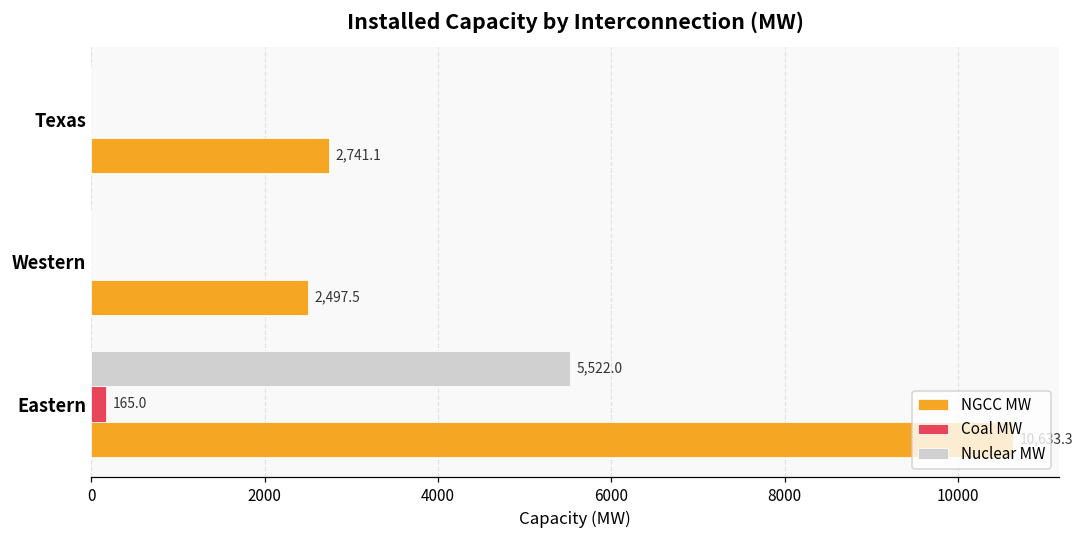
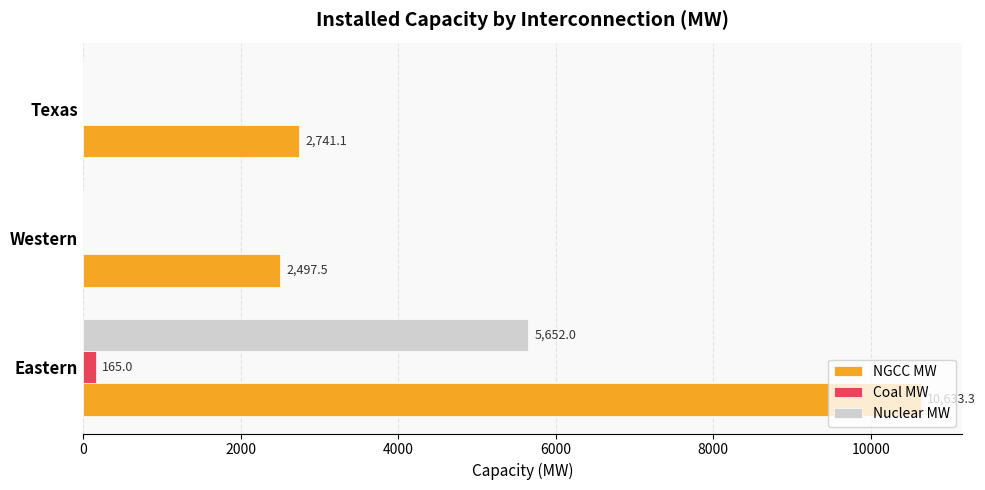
Nuclear MW, Eastern: 5,522.0 -> 5,652.0
